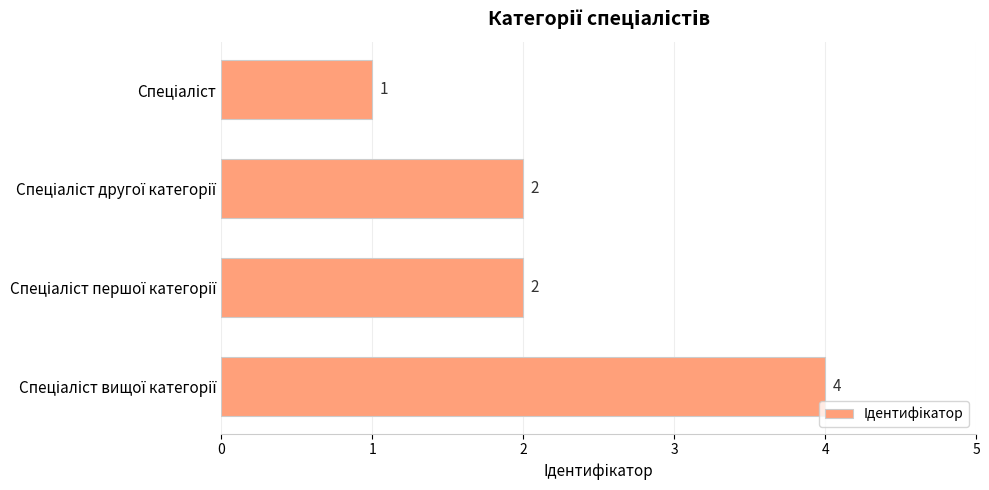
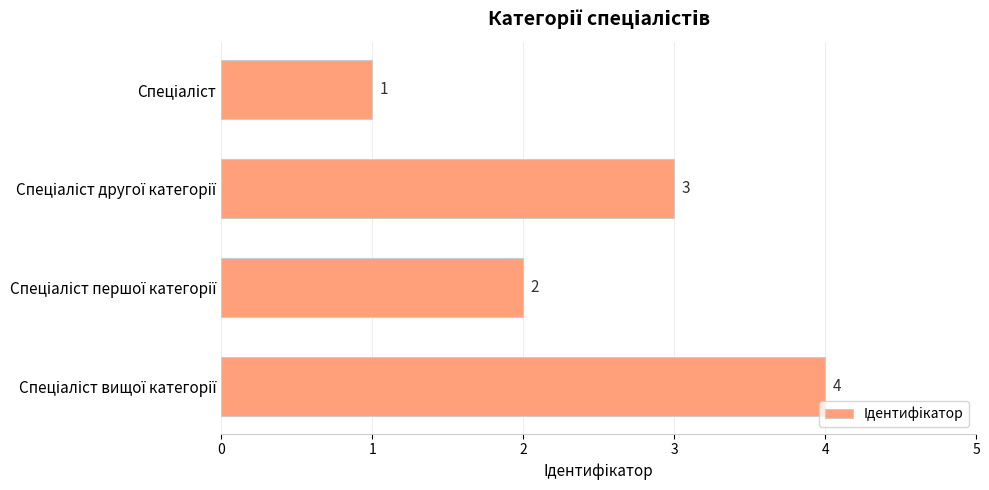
Спеціаліст другої категорії: 2 -> 3
